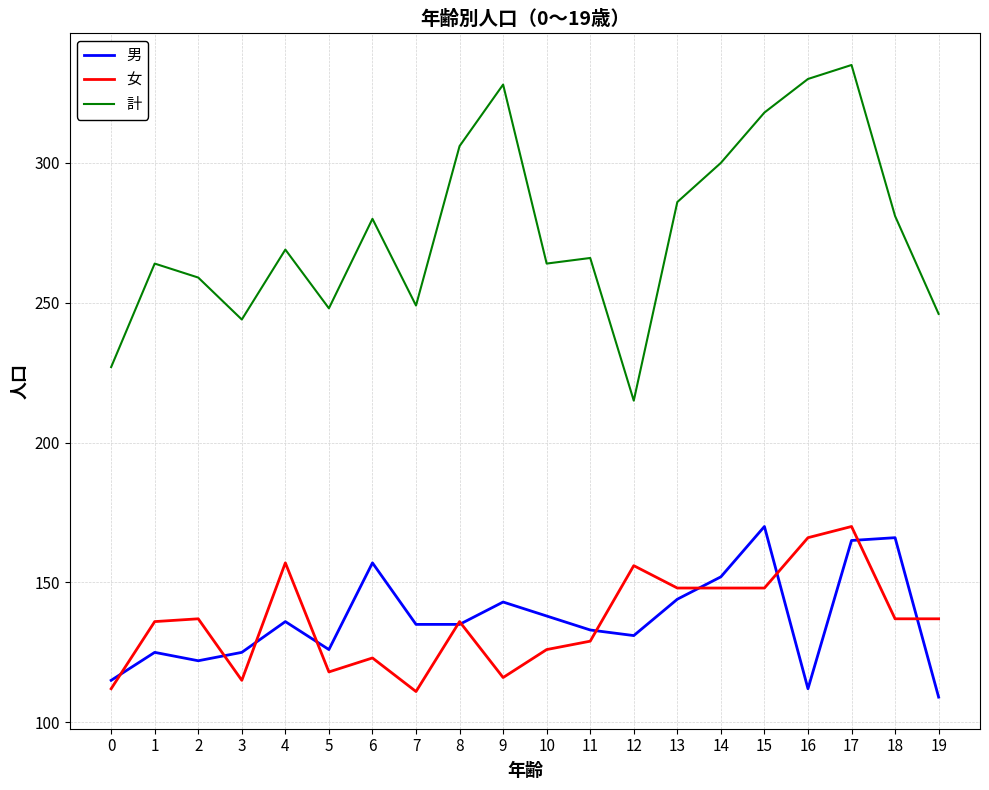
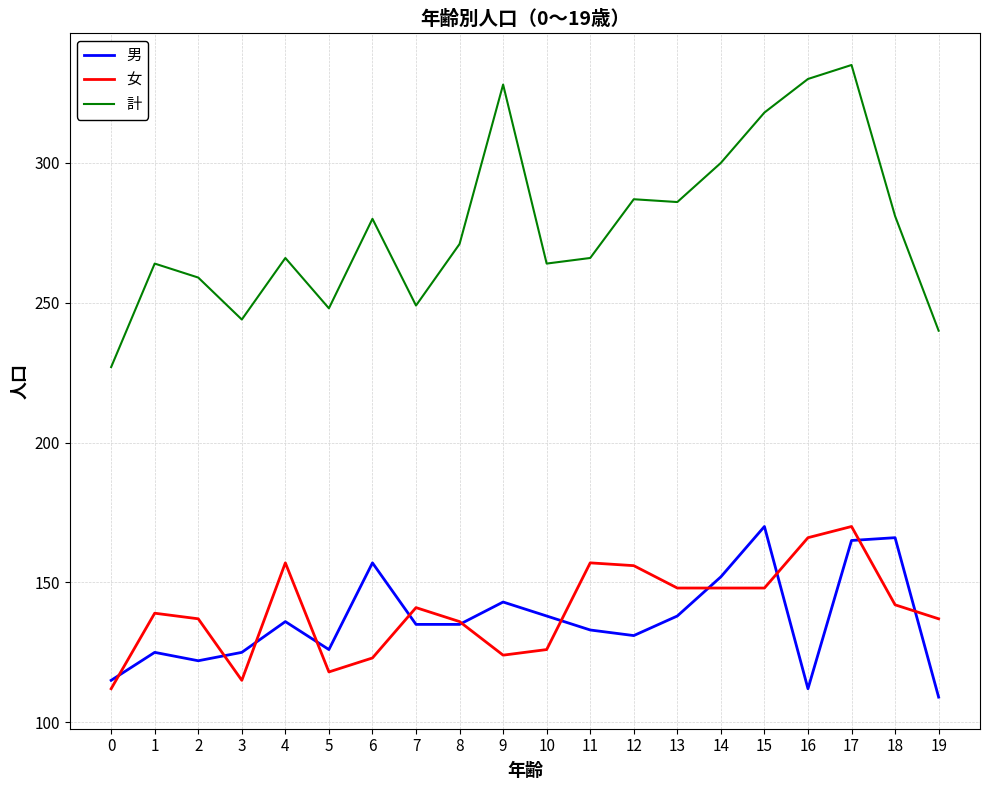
女, 1: 136 -> 139
計, 4: 269 -> 266
女, 7: 111 -> 141
計, 8: 306 -> 271
女, 9: 116 -> 124
女, 11: 129 -> 157
計, 12: 215 -> 287
男, 13: 144 -> 138
女, 18: 137 -> 142
計, 19: 246 -> 240
